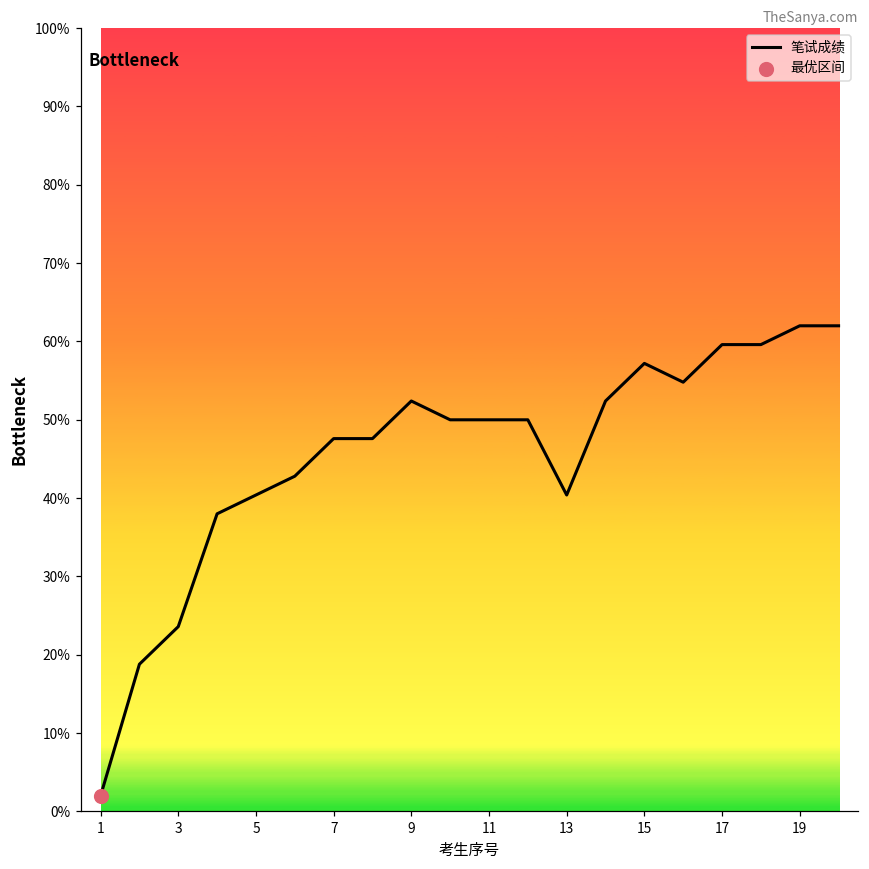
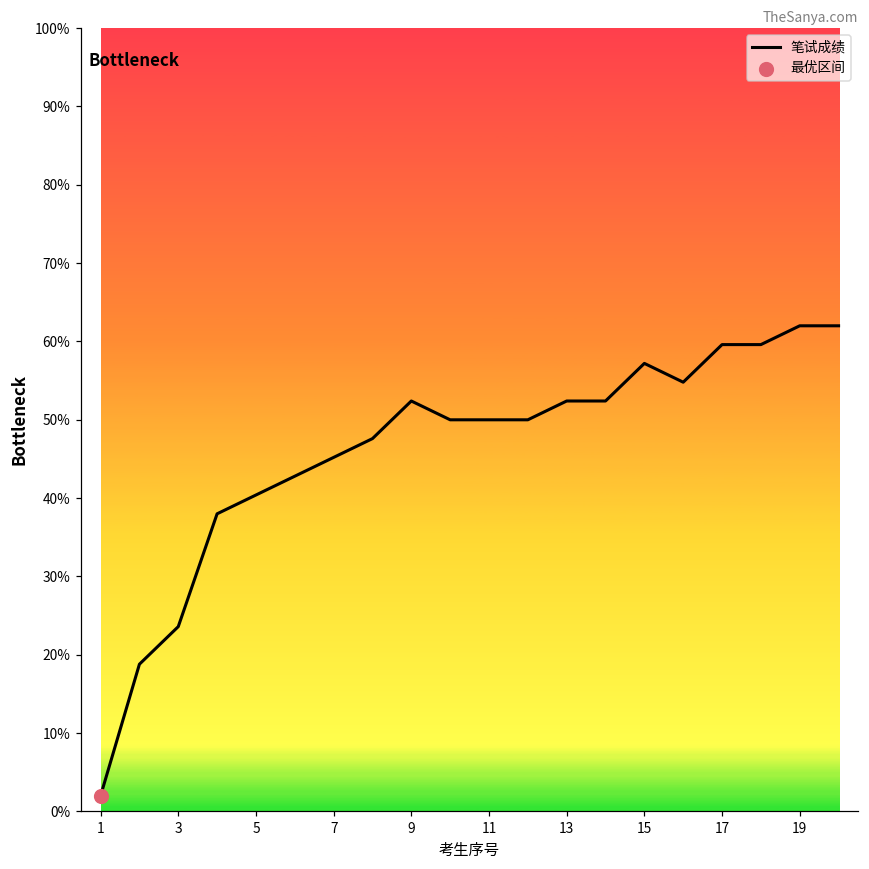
笔试成绩, 7: 48% -> 45%
笔试成绩, 13: 40% -> 52%
